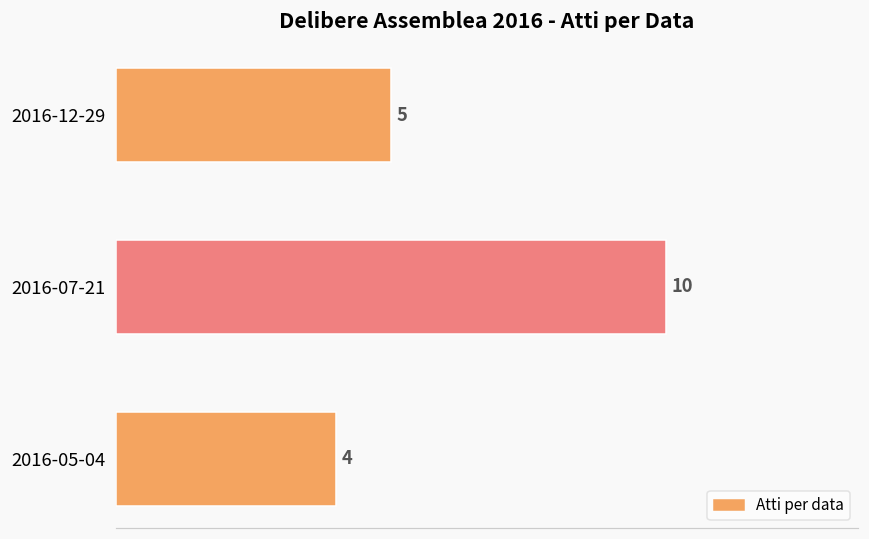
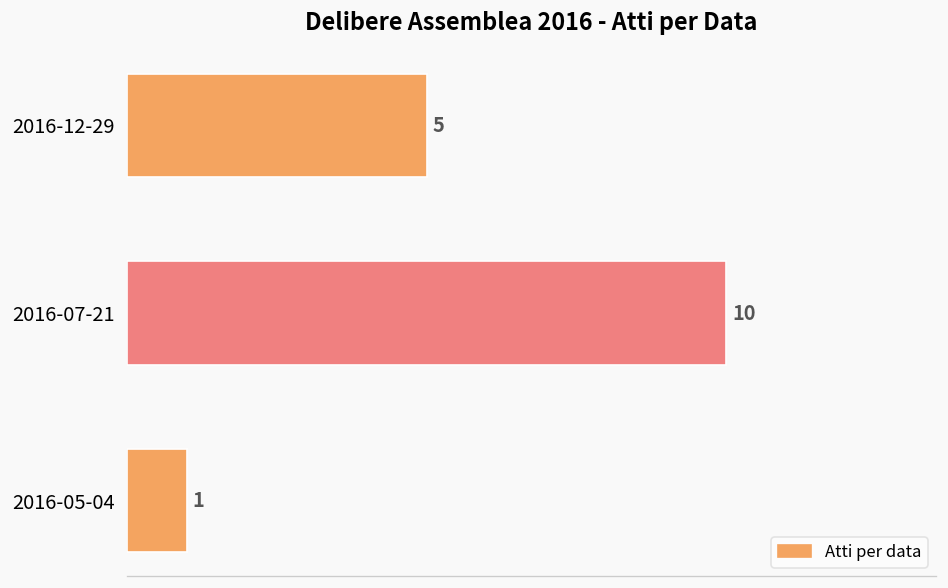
2016-05-04: 4 -> 1
